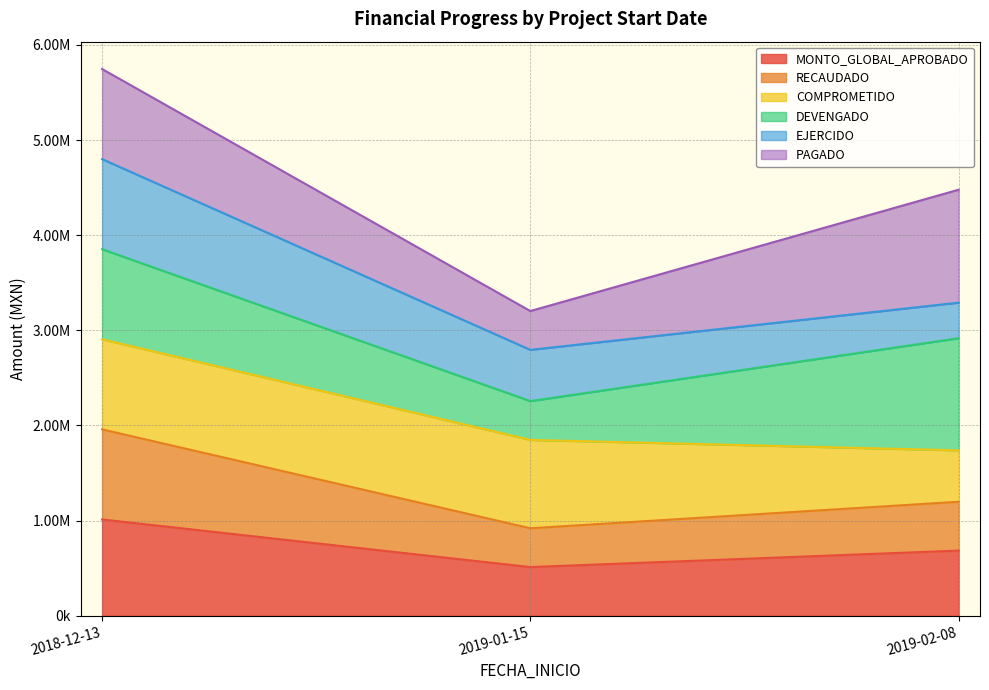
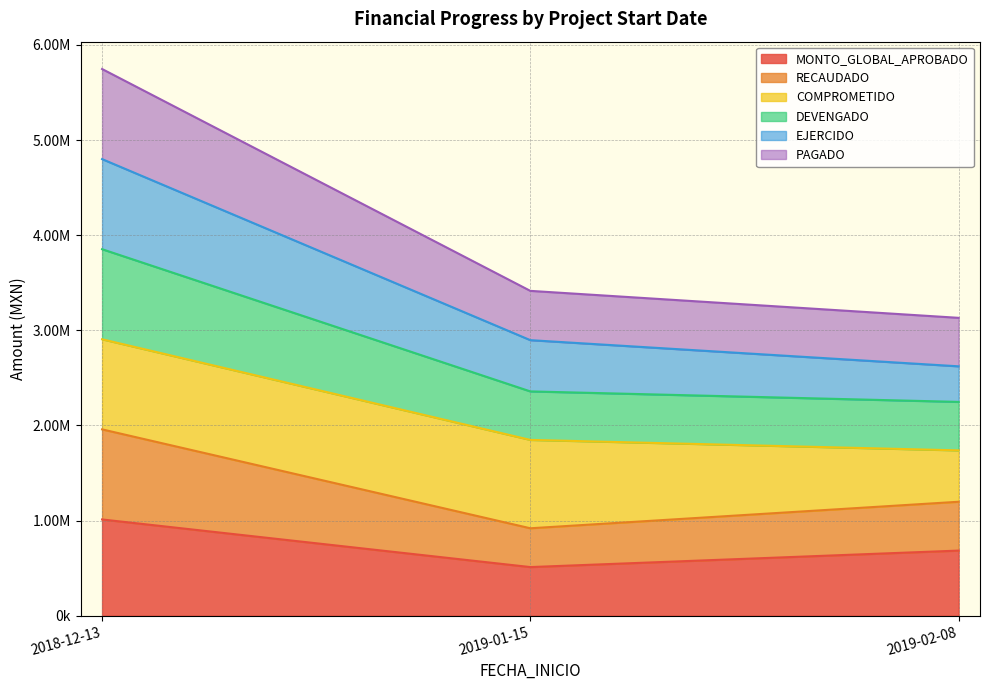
DEVENGADO, 2019-01-15: 400000 -> 500000
PAGADO, 2019-01-15: 400000 -> 500000
DEVENGADO, 2019-02-08: 1200000 -> 500000
PAGADO, 2019-02-08: 1200000 -> 500000
